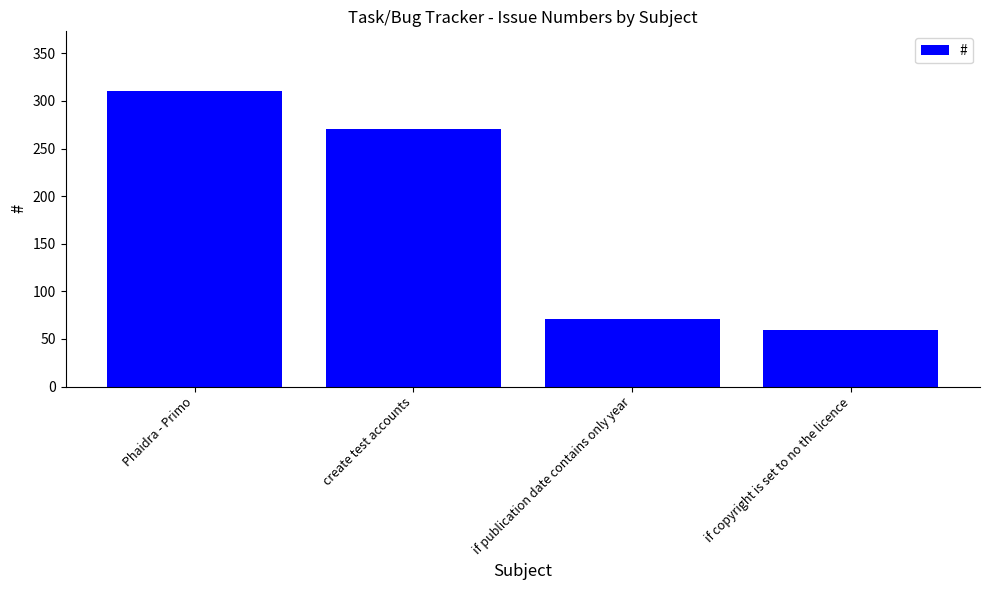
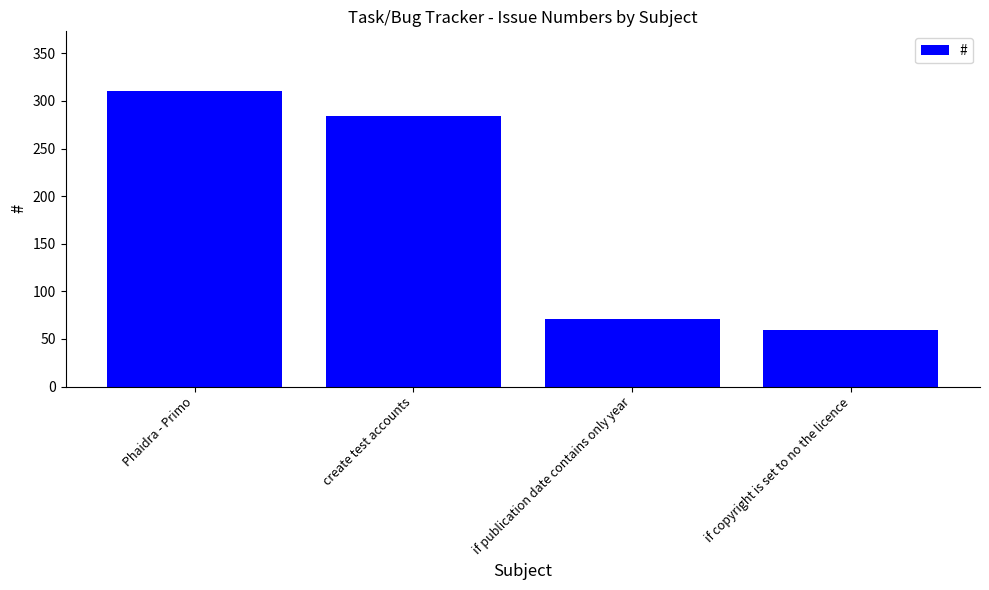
create test accounts: 270 -> 280
